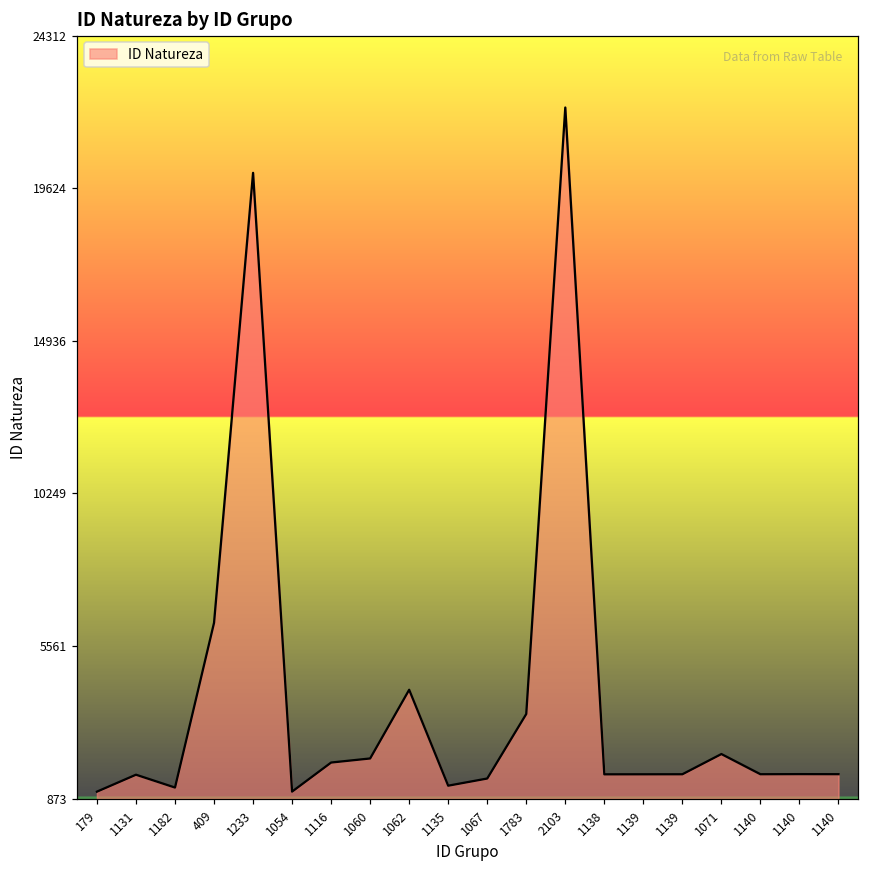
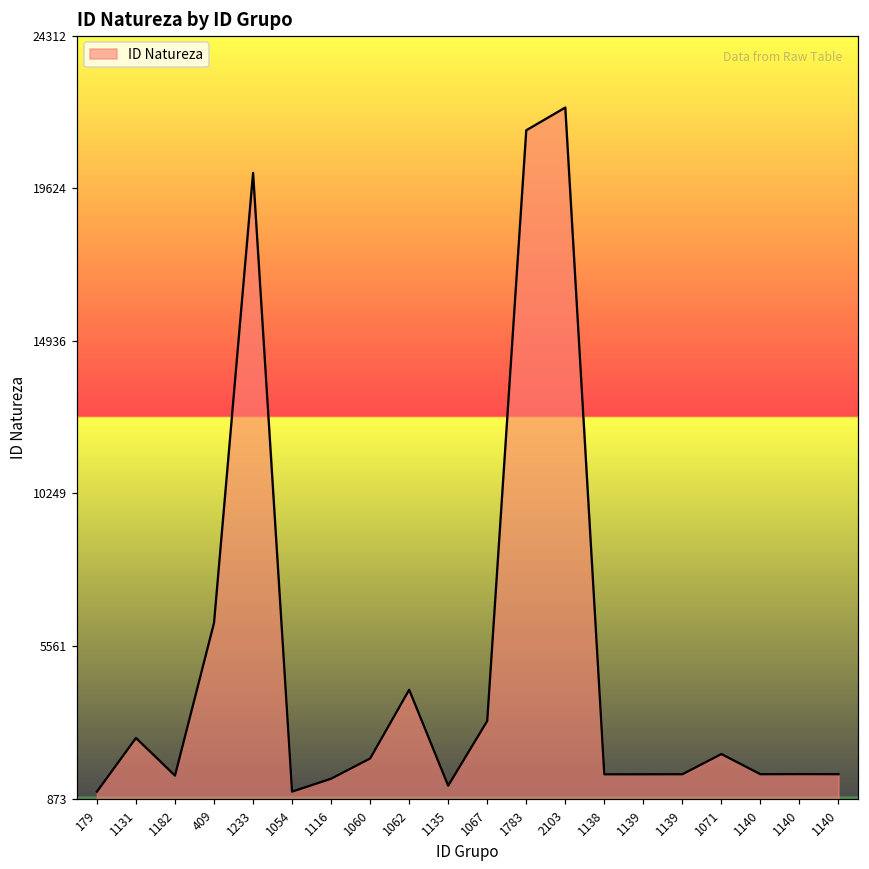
1131: 1600 -> 2700
1182: 1200 -> 1600
1116: 2000 -> 1500
1067: 1500 -> 3300
1783: 3500 -> 21400
